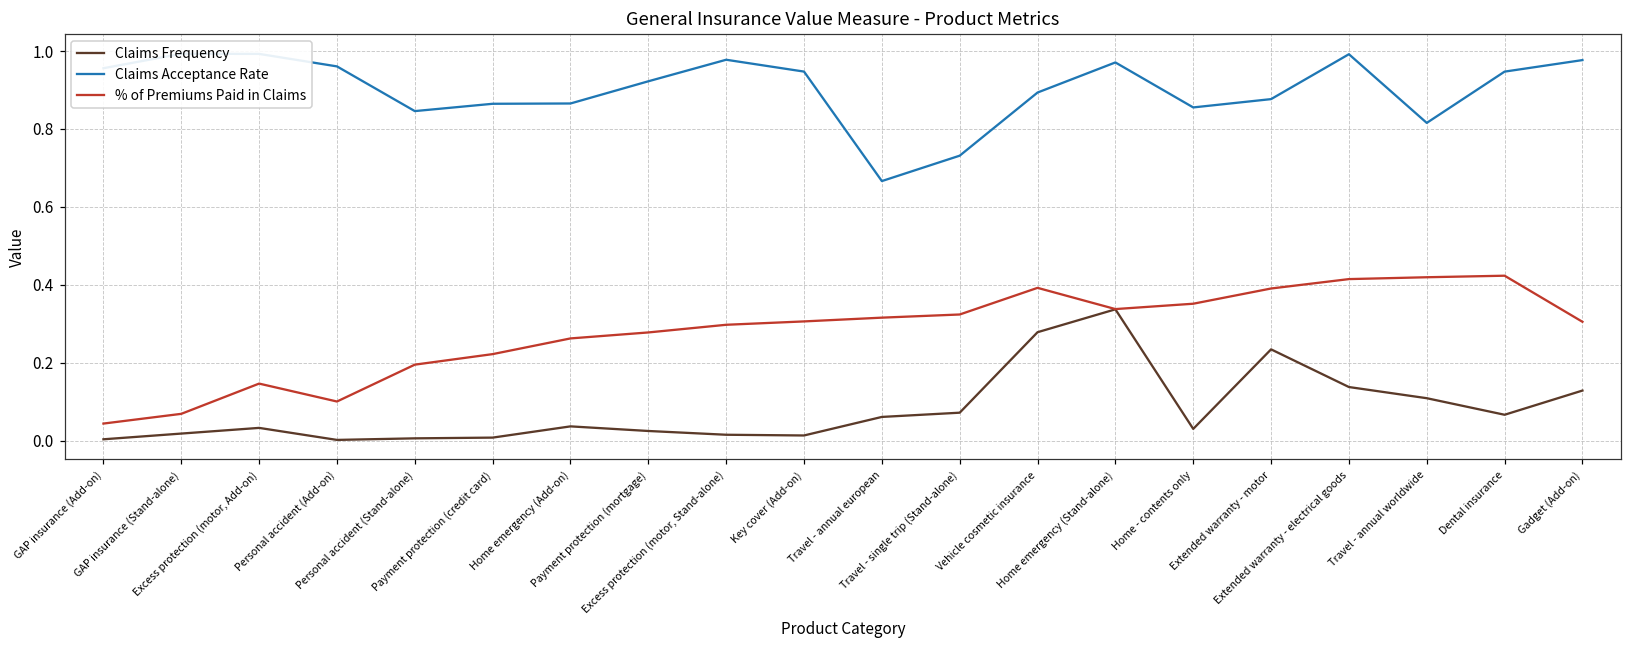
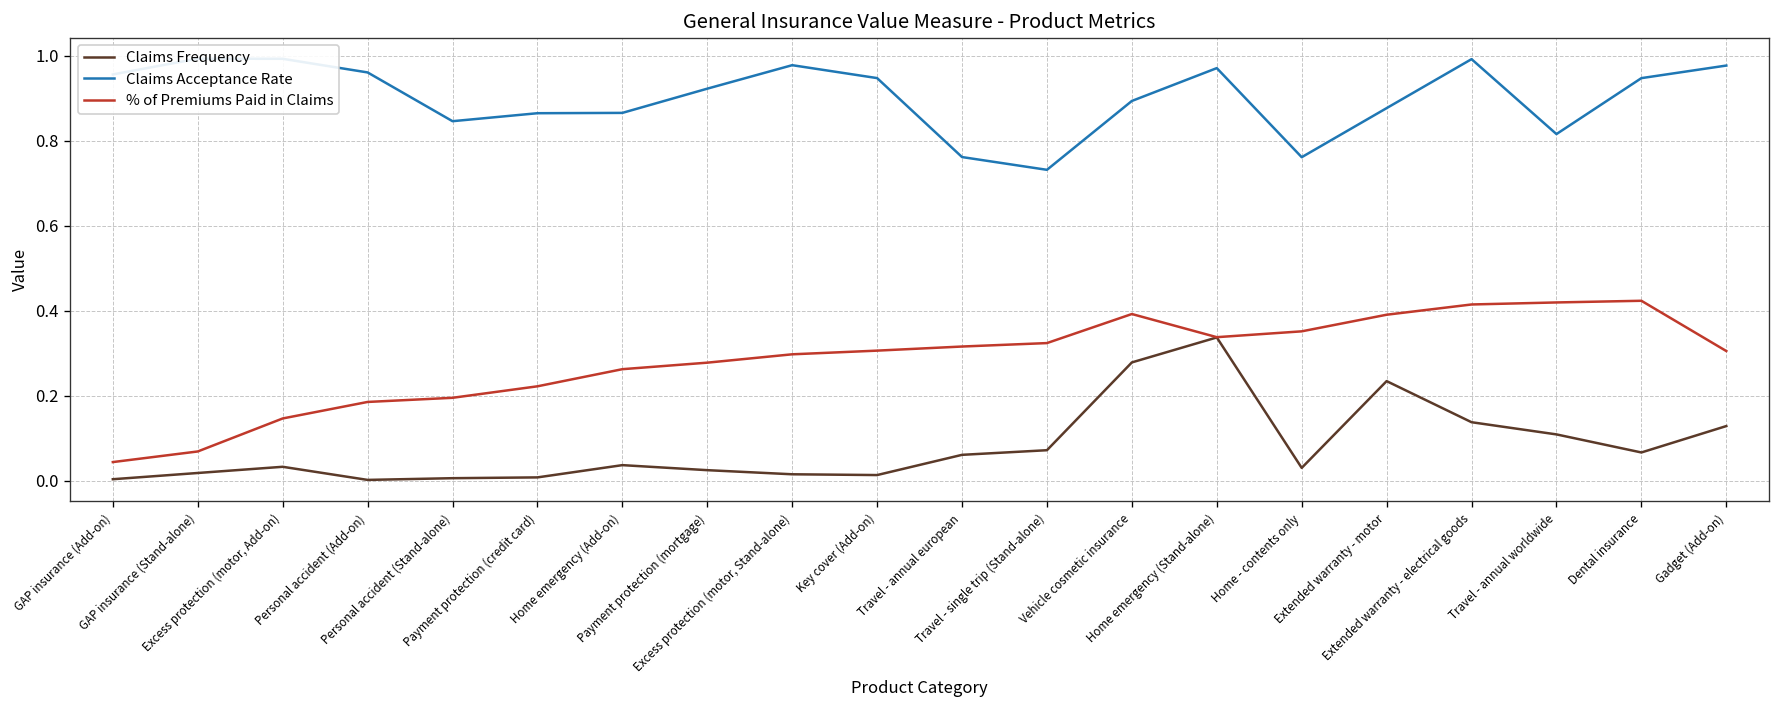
% of Premiums Paid in Claims, Personal accident (Add-on): 0.10 -> 0.19
Claims Acceptance Rate, Travel - annual european: 0.67 -> 0.76
Claims Acceptance Rate, Home - contents only: 0.86 -> 0.76
